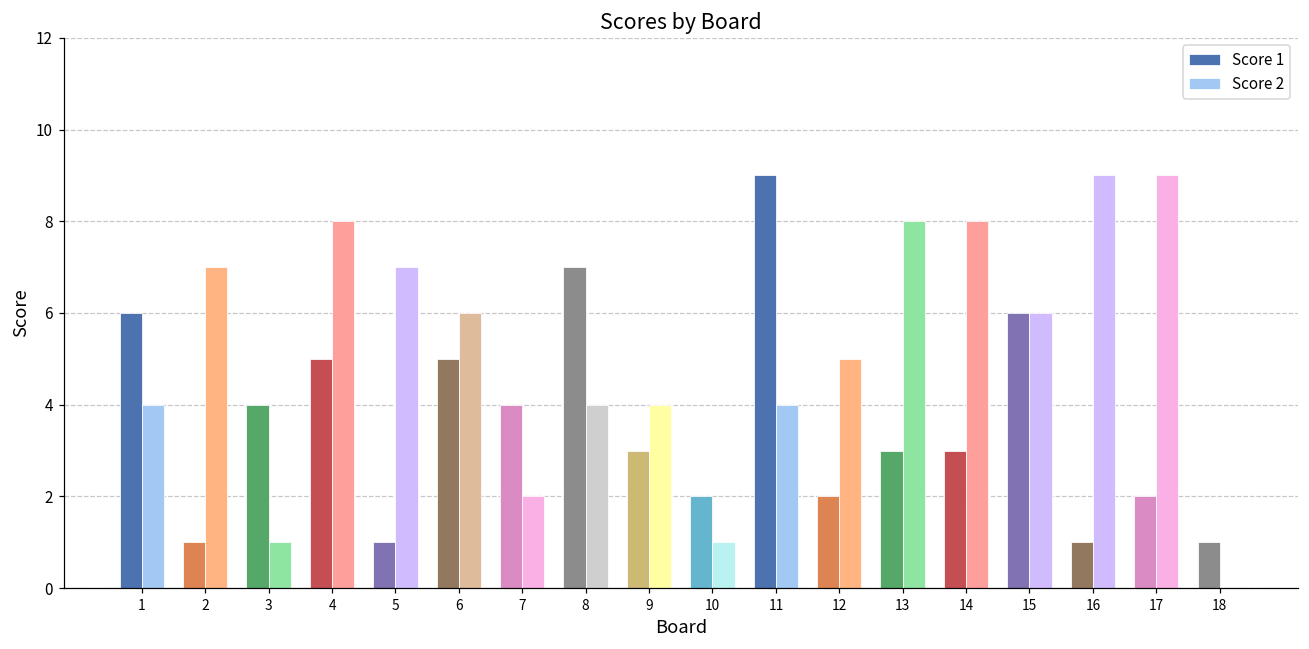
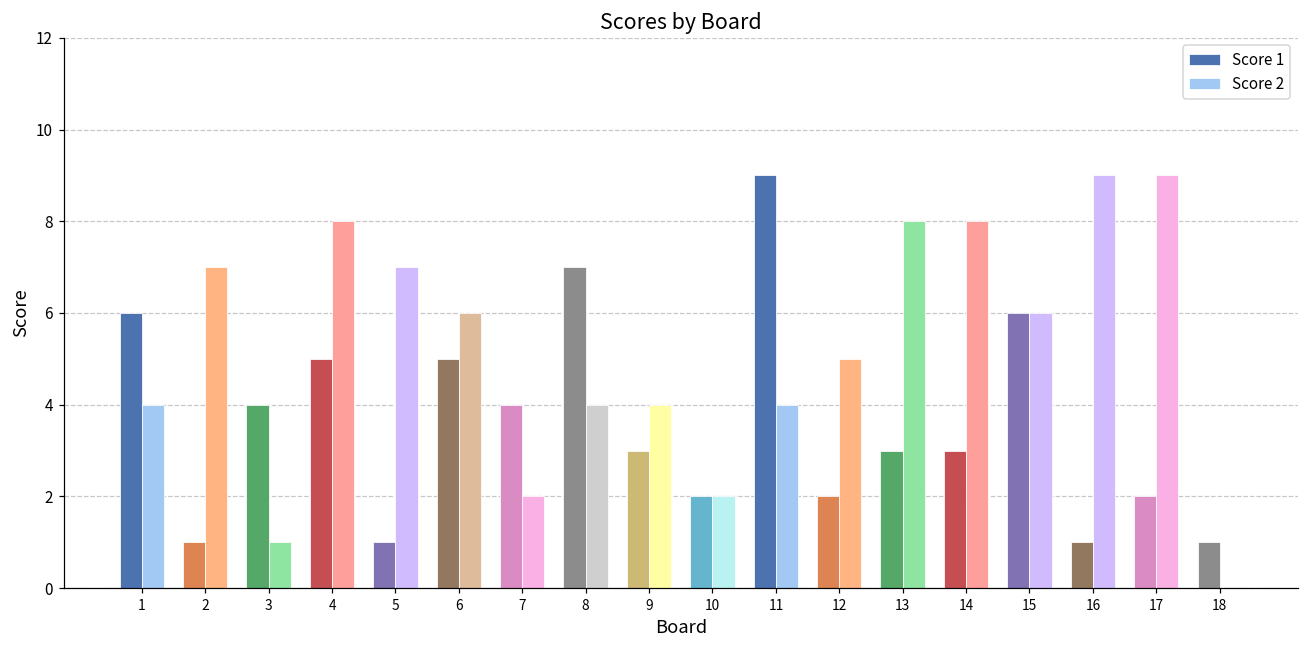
Score 2, 10: 1 -> 2
